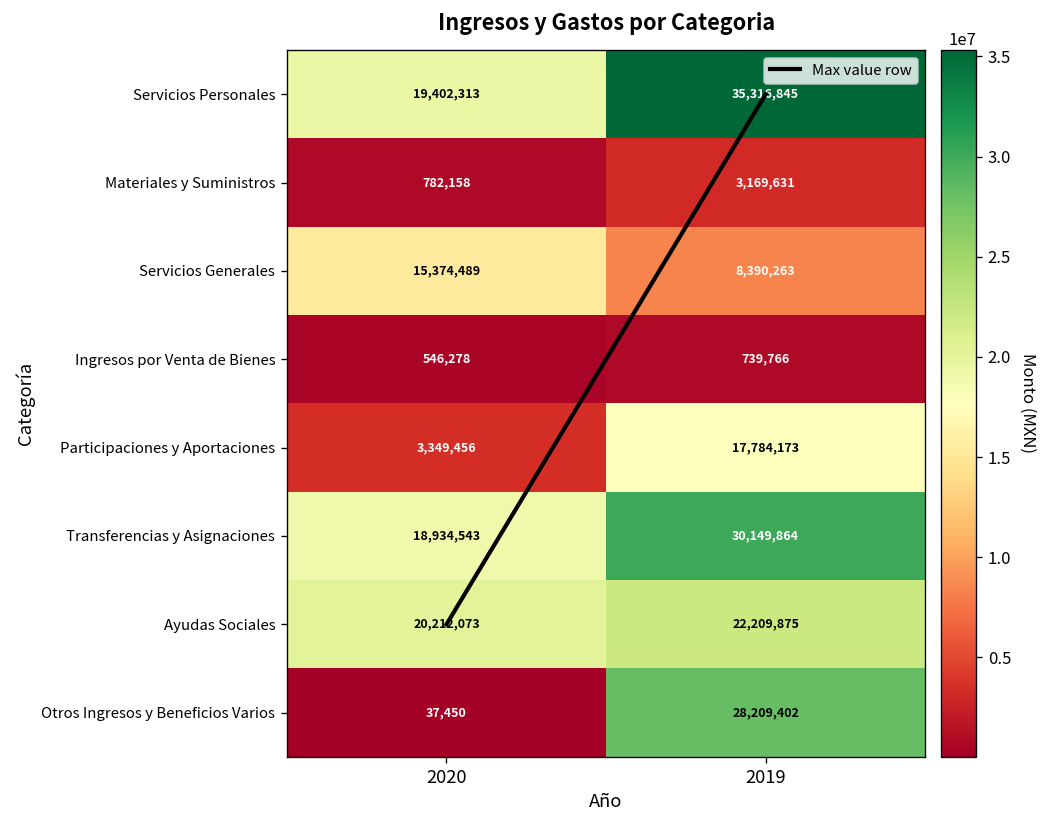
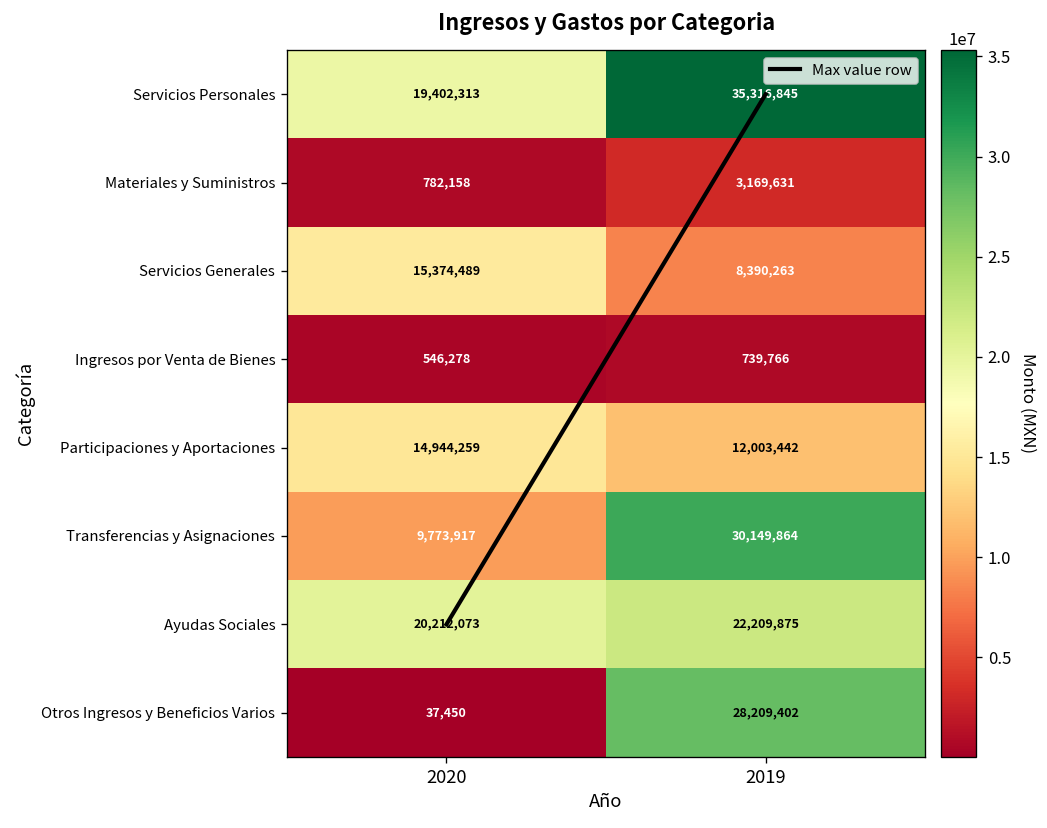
Participaciones y Aportaciones, 2020: 3,349,456 -> 14,944,259
Participaciones y Aportaciones, 2019: 17,784,173 -> 12,003,442
Transferencias y Asignaciones, 2020: 18,934,543 -> 9,773,917
